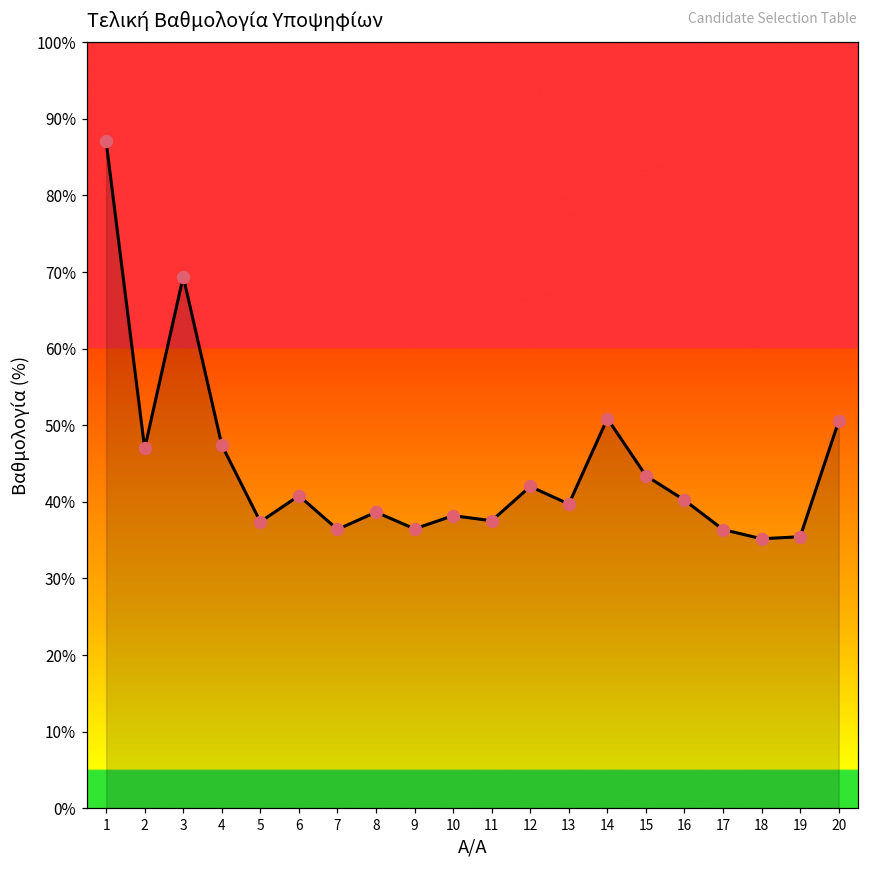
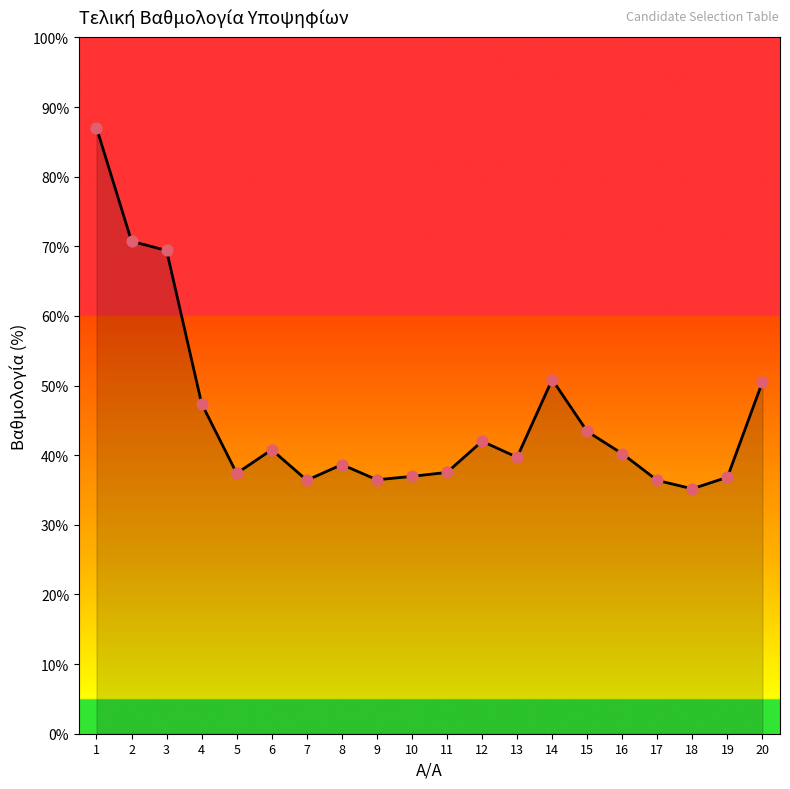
2: 47% -> 71%
10: 38% -> 37%
19: 35% -> 37%
